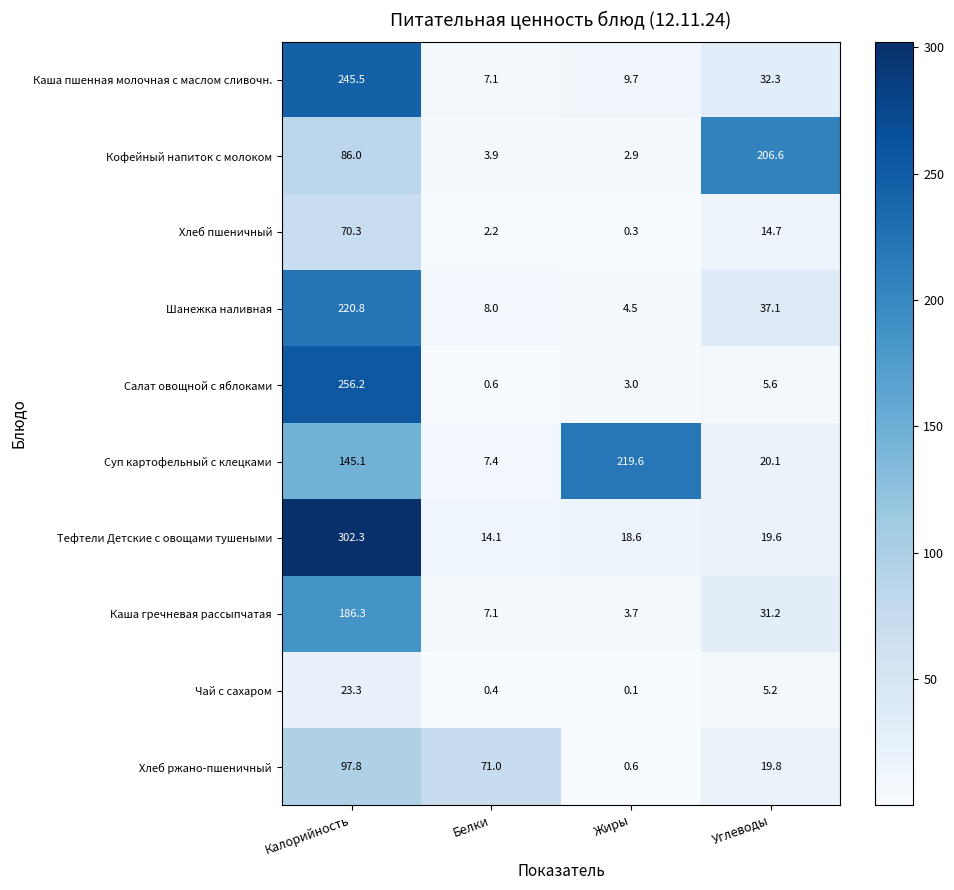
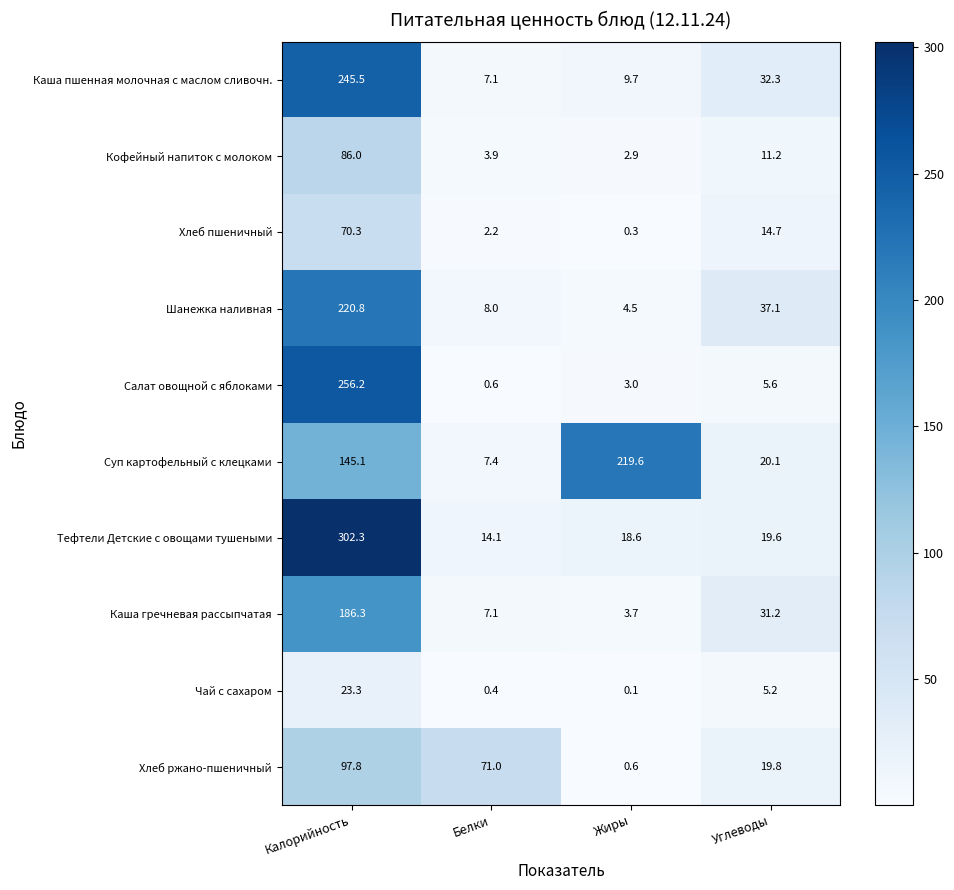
Кофейный напиток с молоком, Углеводы: 206.6 -> 11.2
